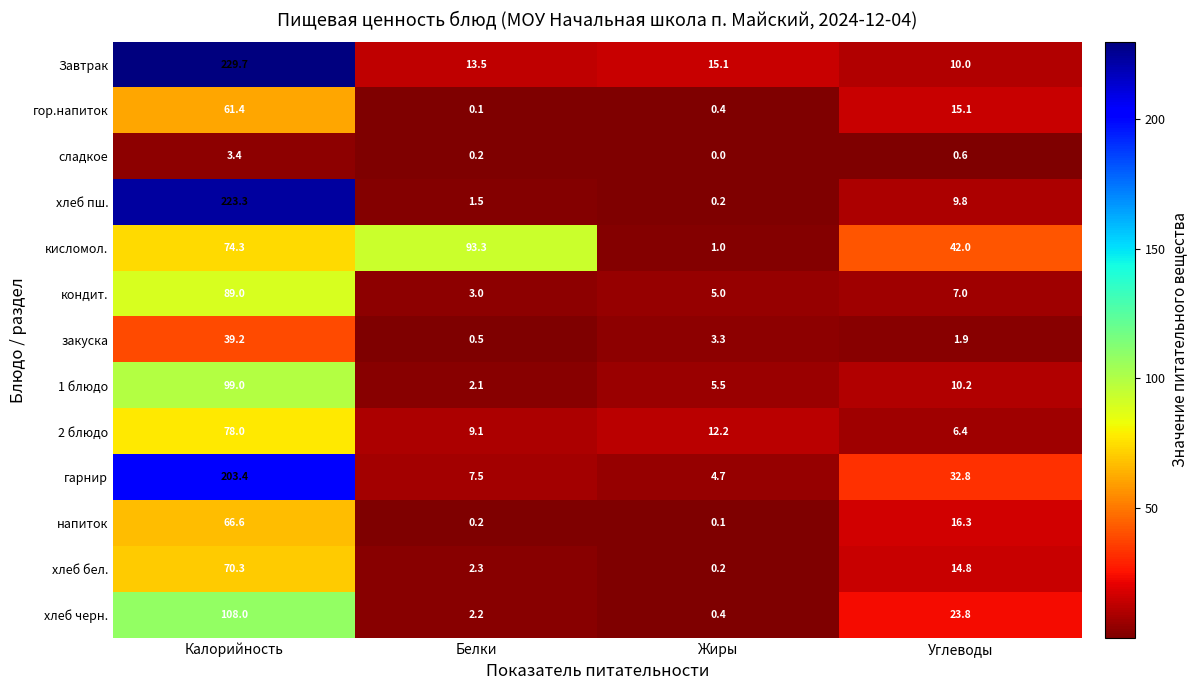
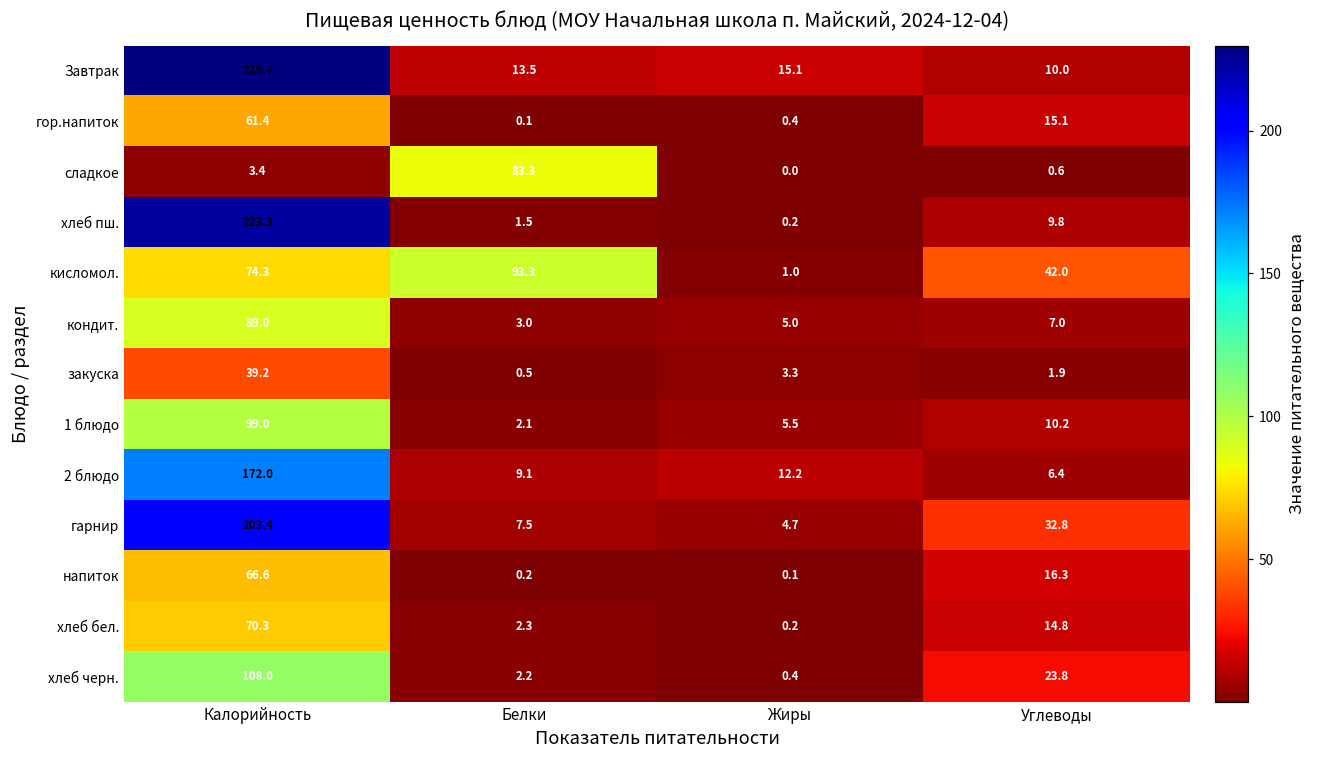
сладкое, Белки: 0.2 -> 83.3
2 блюдо, Калорийность: 78.0 -> 172.0
